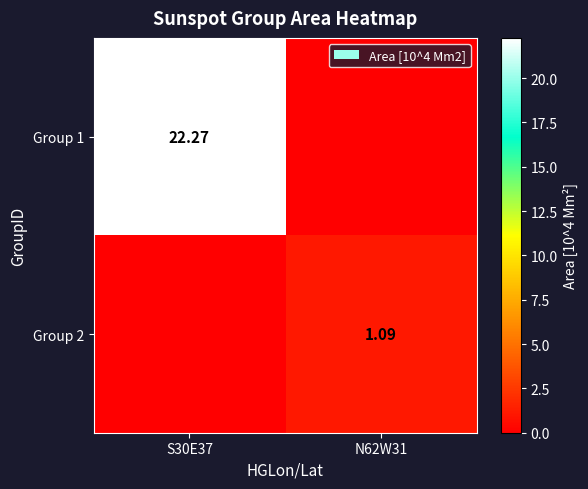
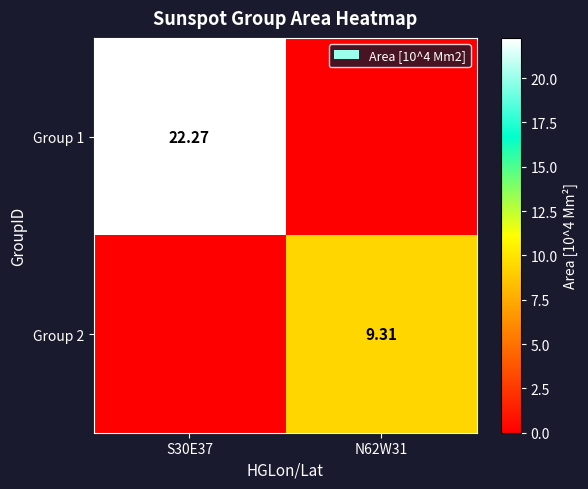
Group 2, N62W31: 1.09 -> 9.31
